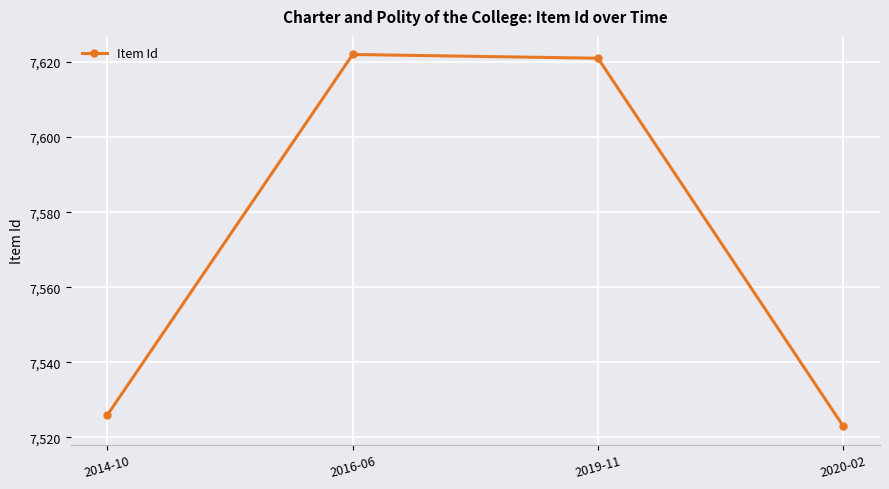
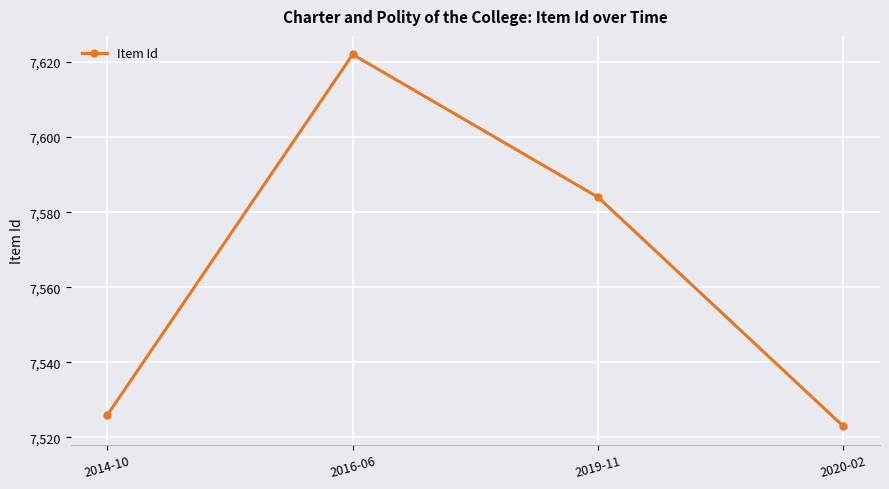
2019-11: 7,621 -> 7,584
